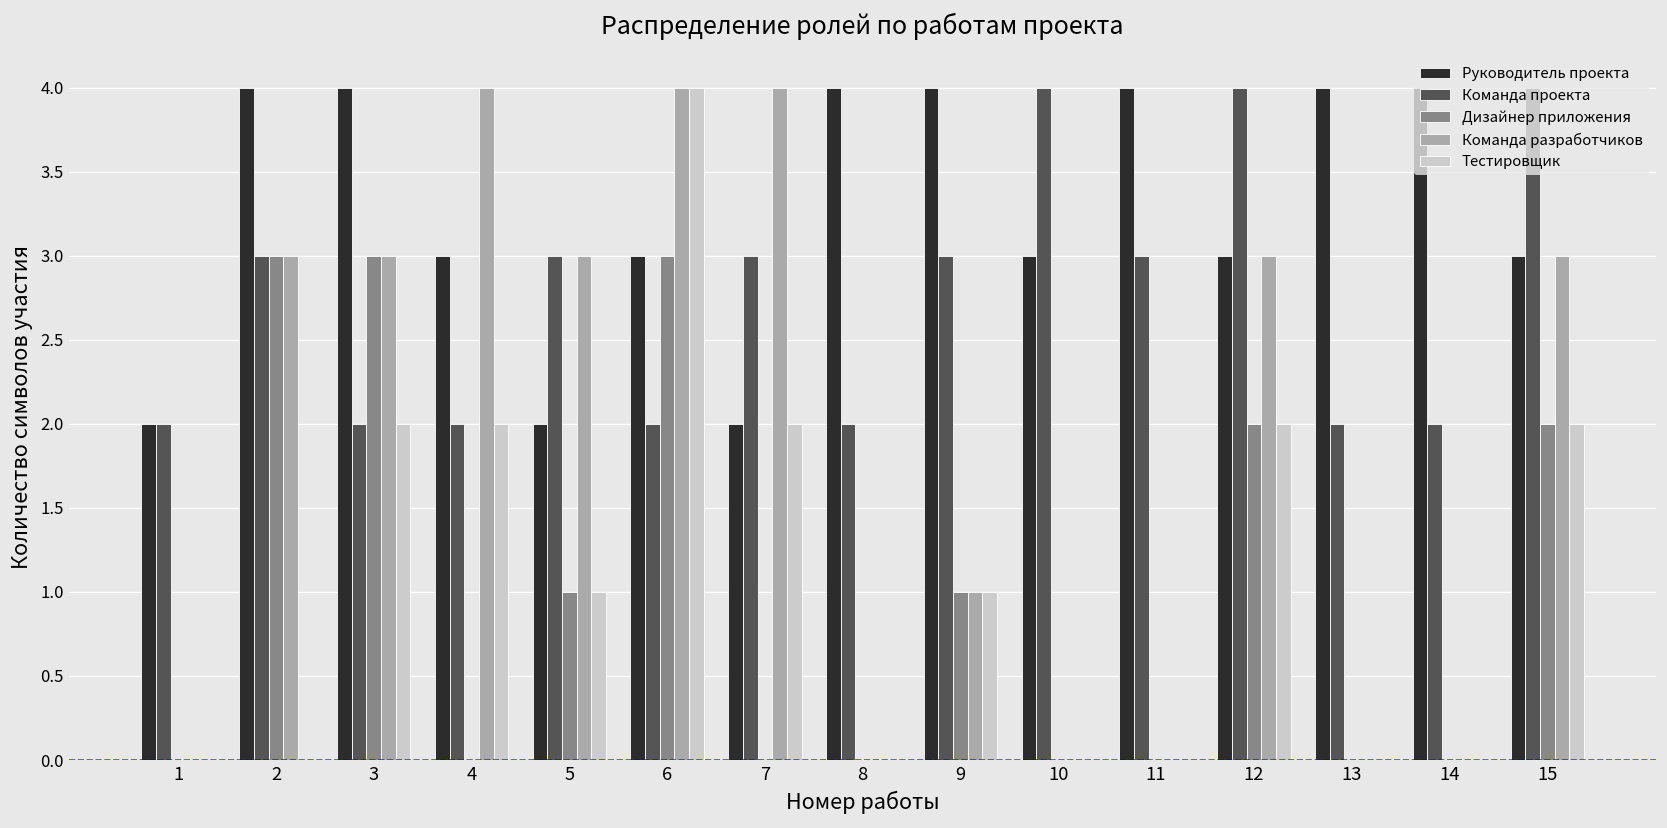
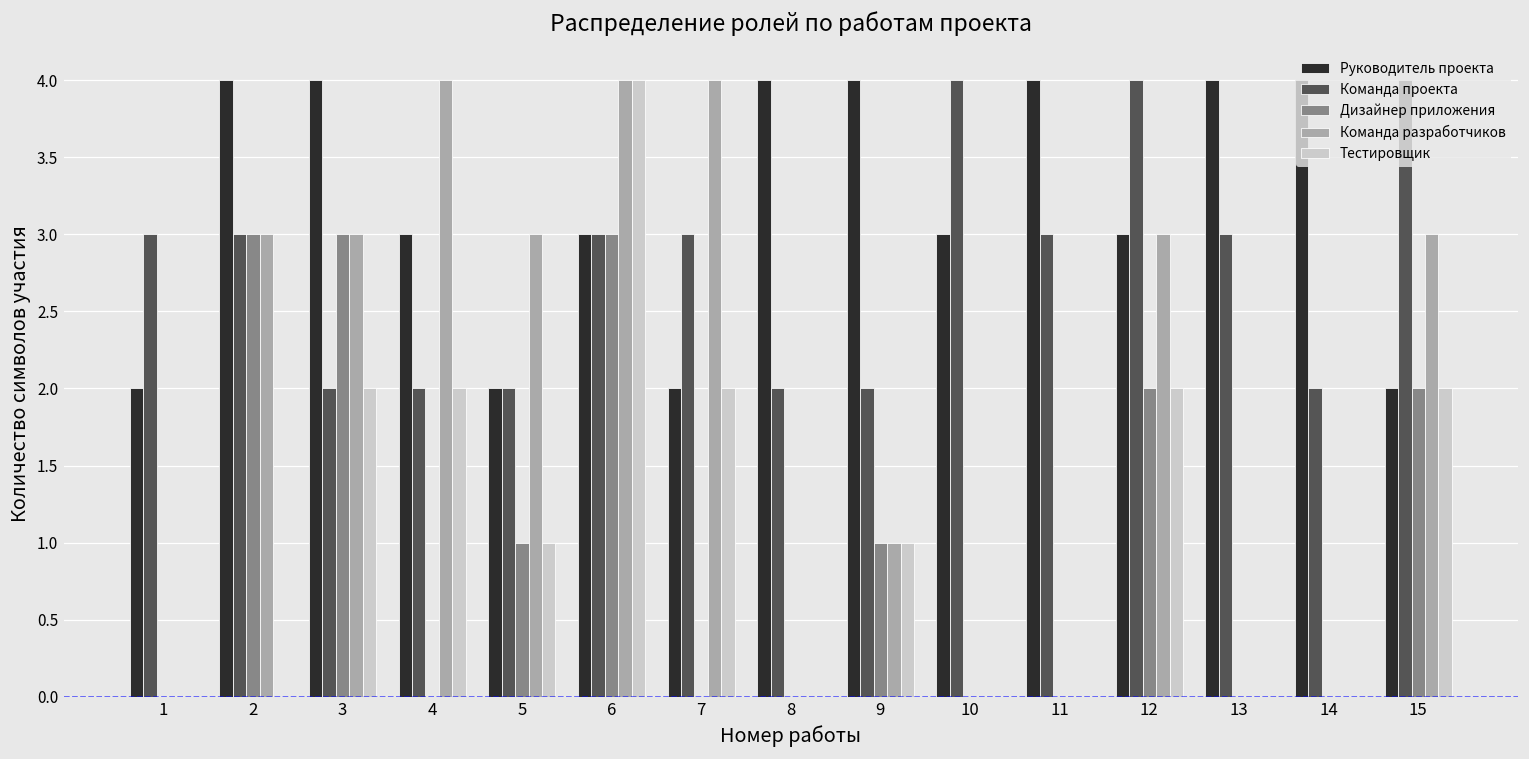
Команда проекта, 1: 2 -> 3
Команда проекта, 5: 3 -> 2
Команда проекта, 6: 2 -> 3
Команда проекта, 9: 3 -> 2
Команда проекта, 13: 2 -> 3
Руководитель проекта, 15: 3 -> 2
